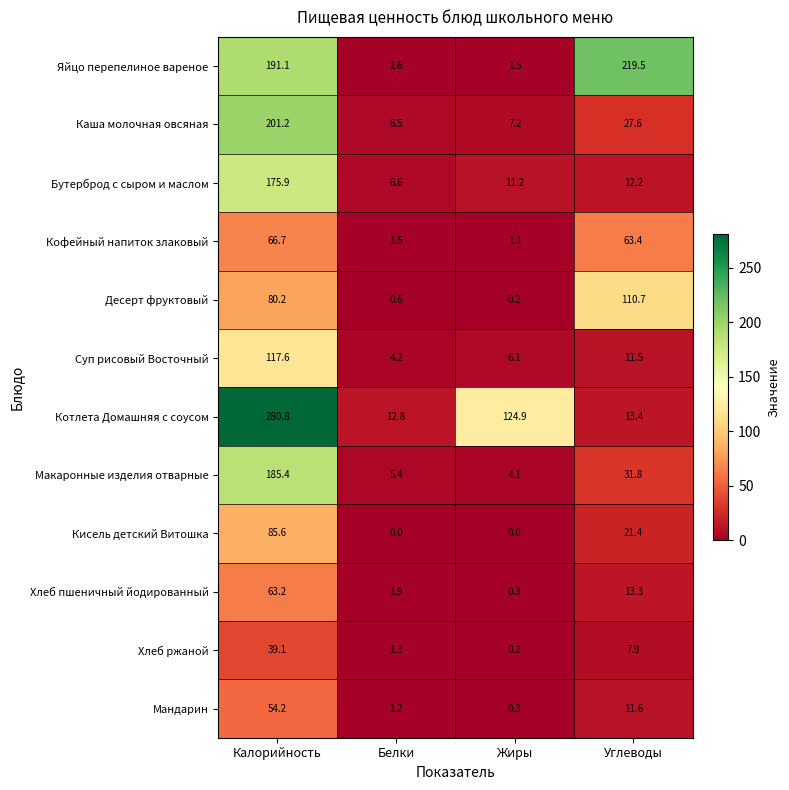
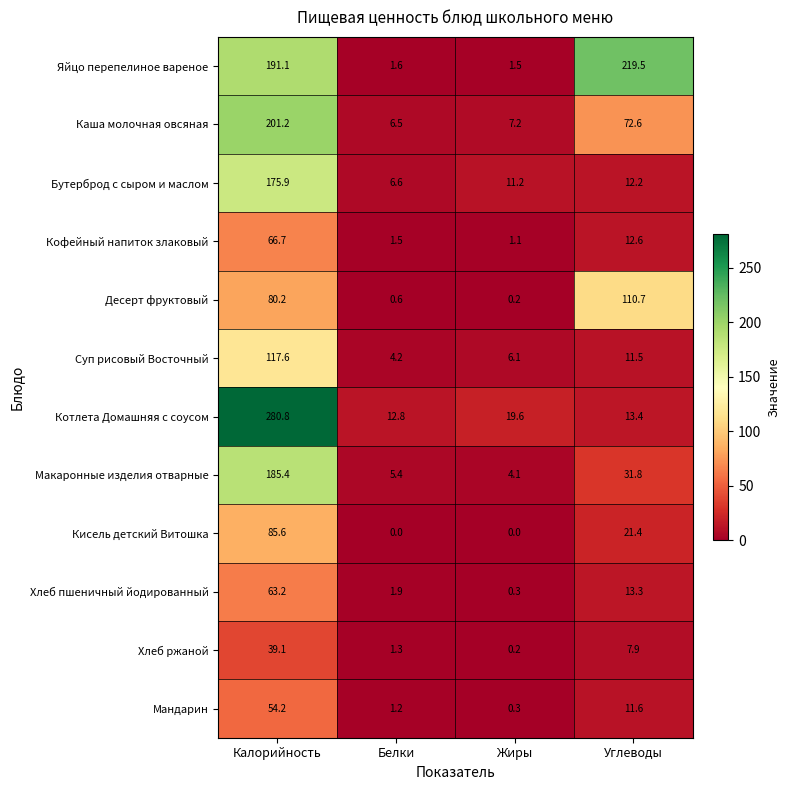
Каша молочная овсяная, Углеводы: 27.6 -> 72.6
Кофейный напиток злаковый, Углеводы: 63.4 -> 12.6
Котлета Домашняя с соусом, Жиры: 124.9 -> 19.6
